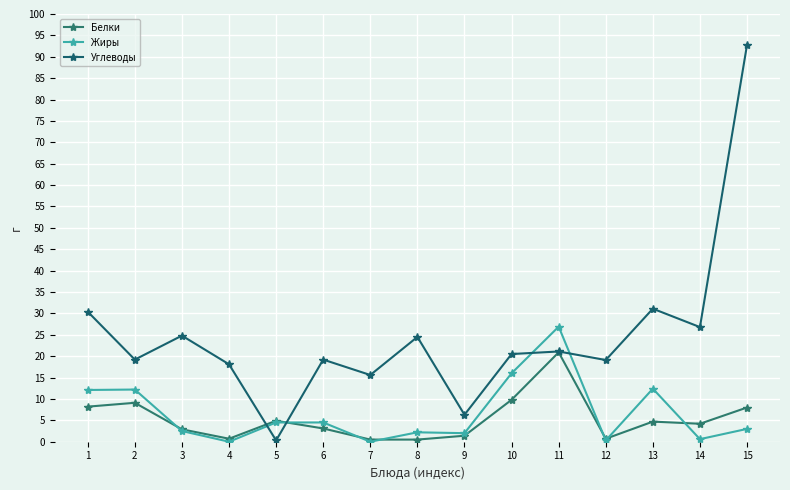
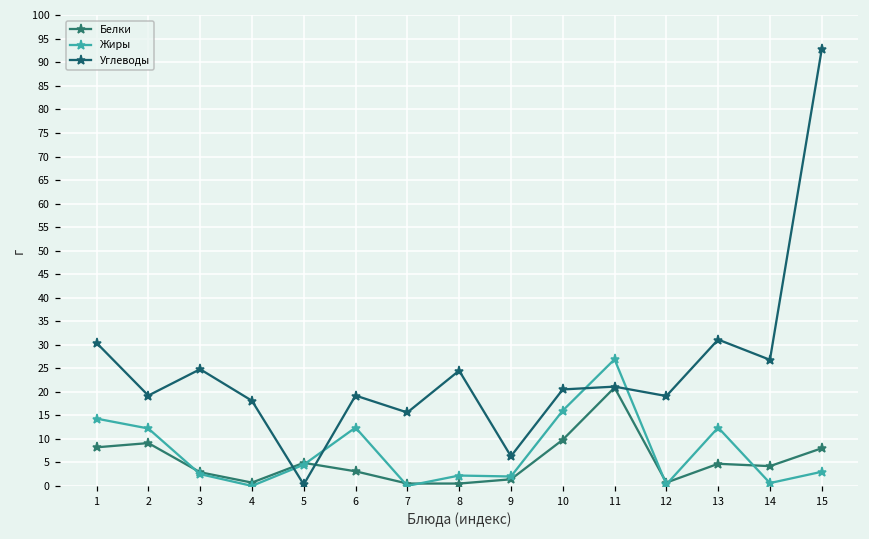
Жиры, 1: 12 -> 14
Жиры, 6: 5 -> 12
